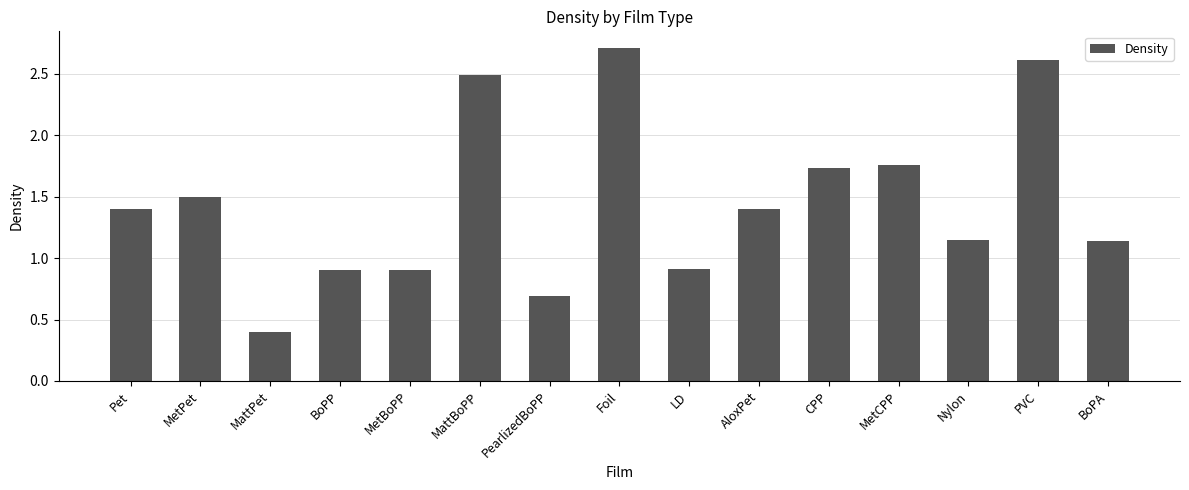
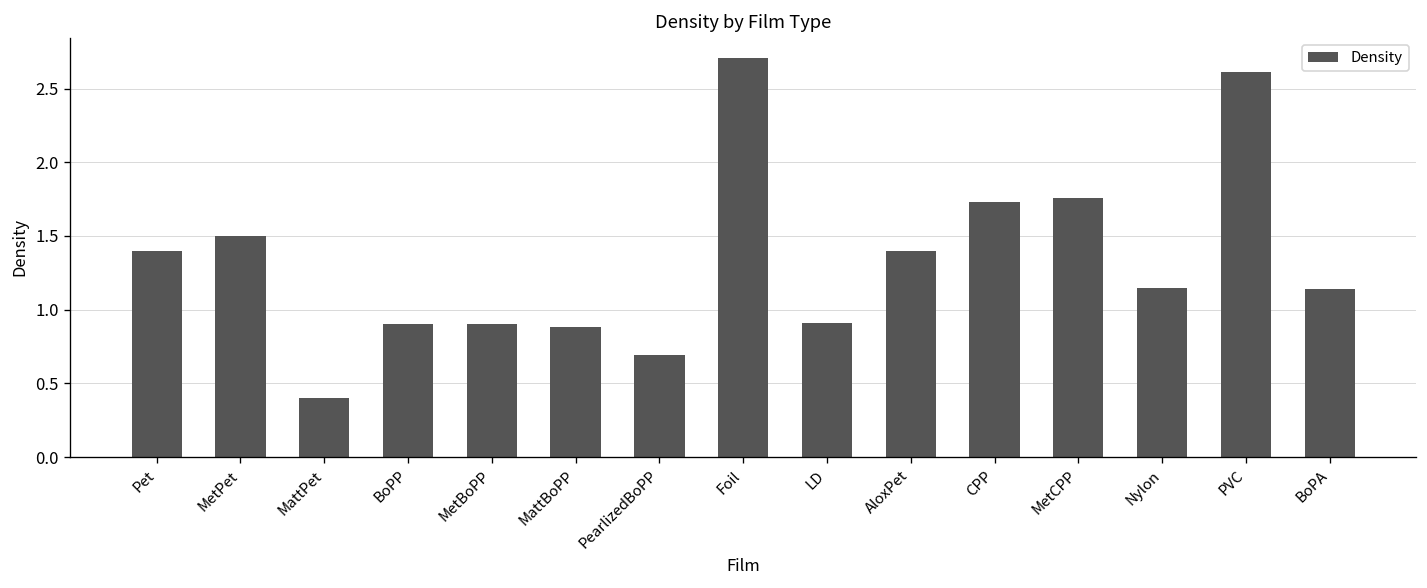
MattBoPP: 2.49 -> 0.88
